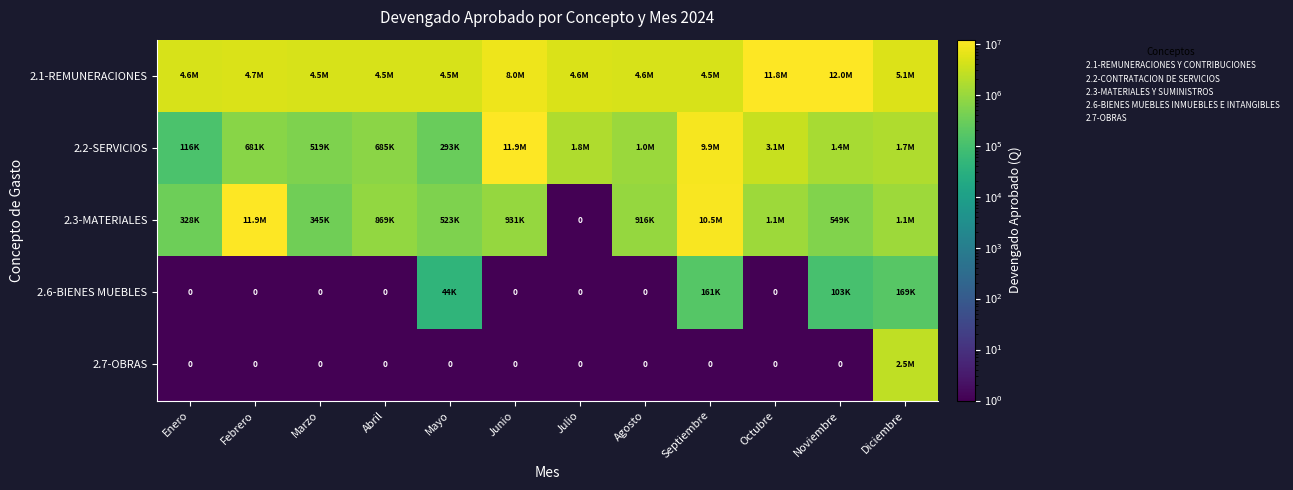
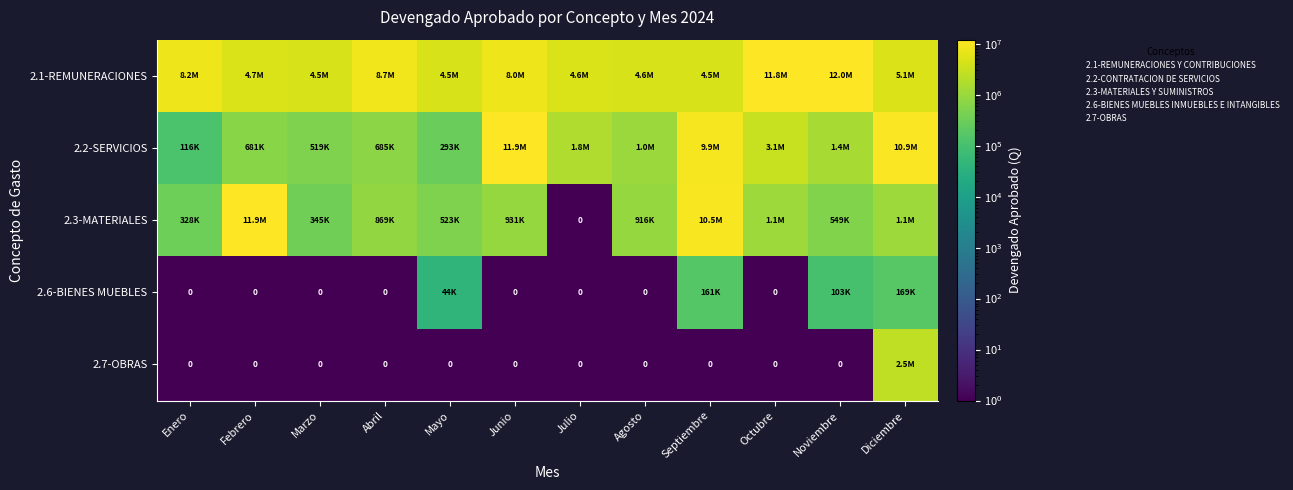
2.1-REMUNERACIONES, Enero: 4.6M -> 8.2M
2.1-REMUNERACIONES, Abril: 4.5M -> 8.7M
2.2-SERVICIOS, Diciembre: 1.7M -> 10.9M
